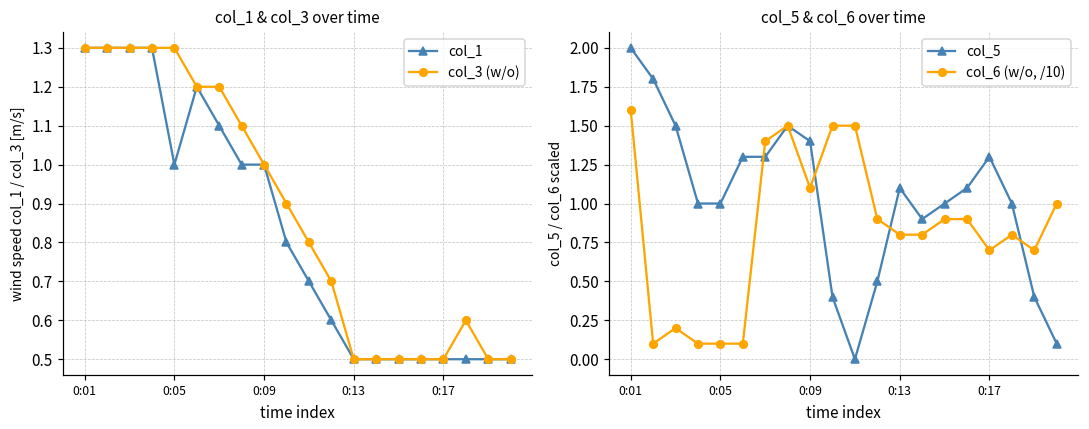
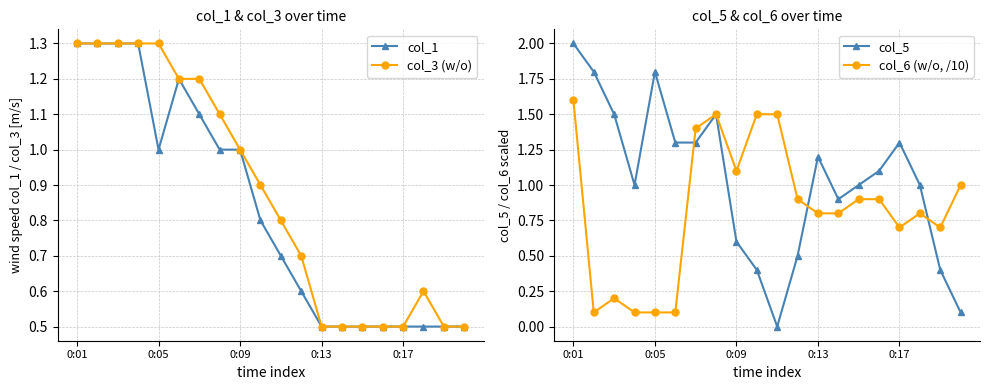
col_5 & col_6 over time, col_5, 0:05: 1.0 -> 1.8
col_5 & col_6 over time, col_5, 0:09: 1.4 -> 0.6
col_5 & col_6 over time, col_5, 0:13: 1.1 -> 1.2
